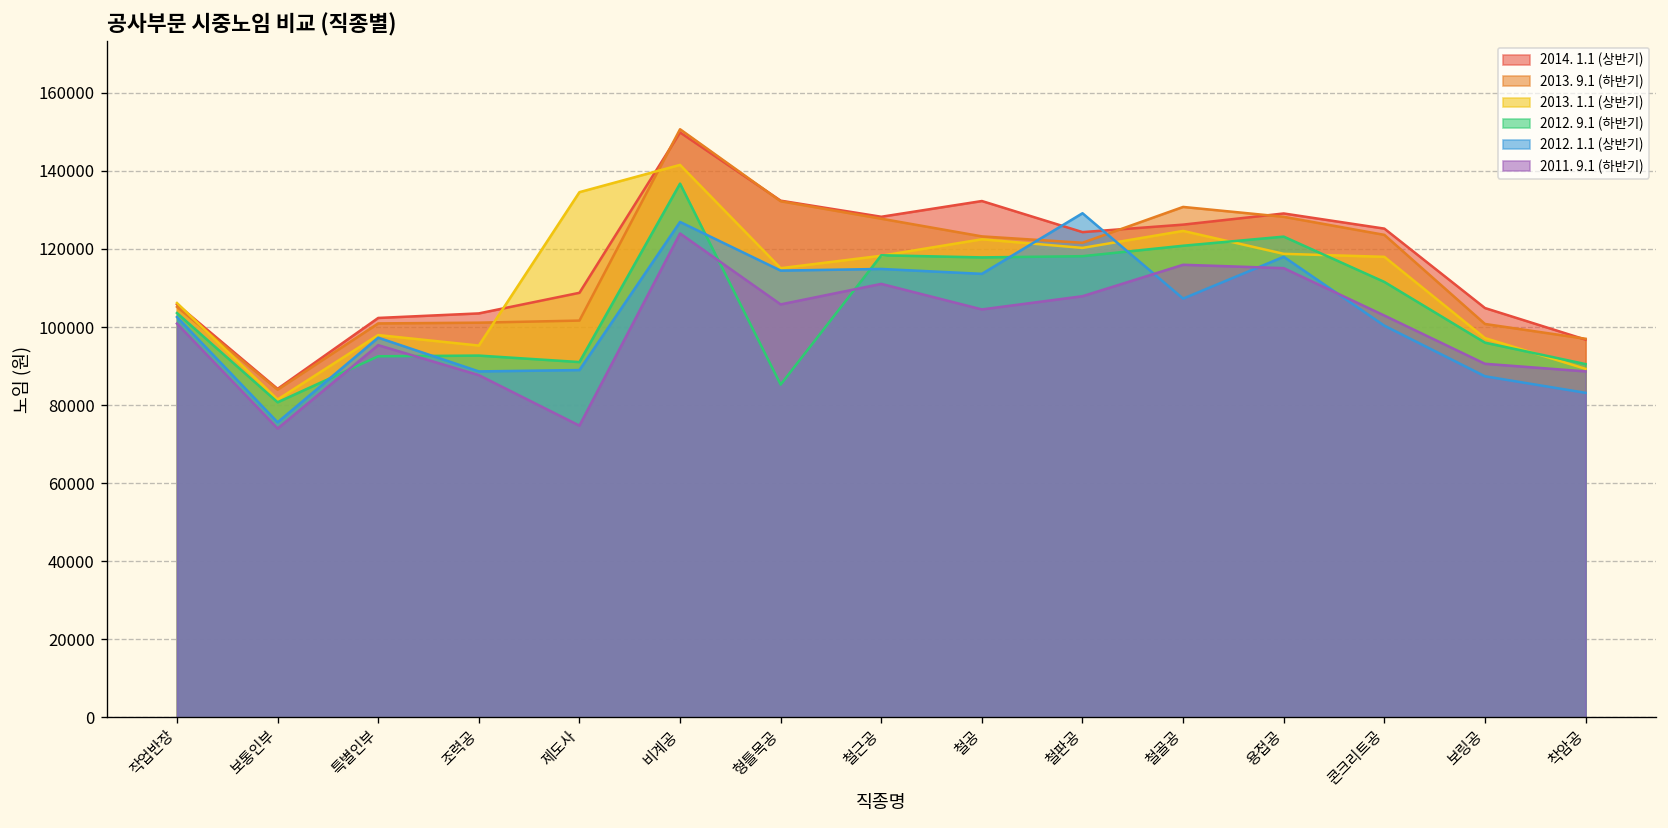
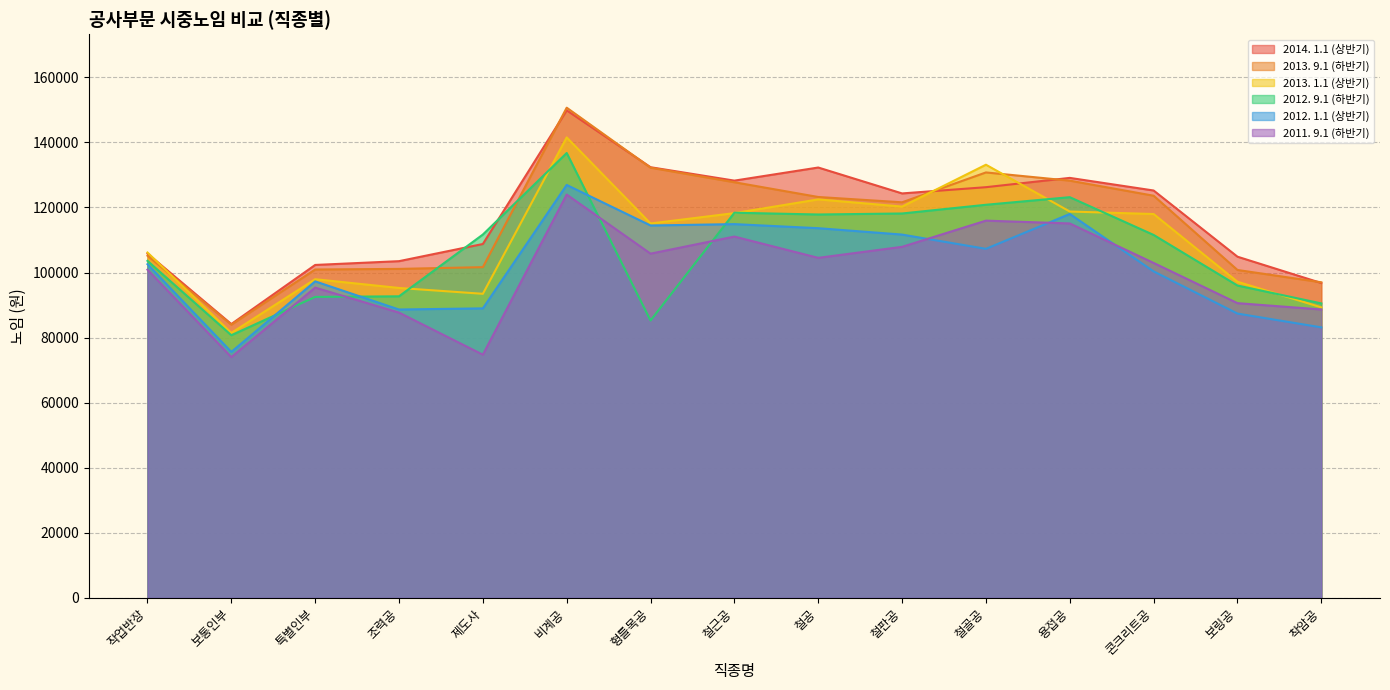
2013. 1.1 (상반기), 제도사: 135000 -> 93000
2012. 9.1 (하반기), 제도사: 91000 -> 112000
2012. 1.1 (상반기), 철판공: 129000 -> 112000
2013. 1.1 (상반기), 철골공: 125000 -> 133000
